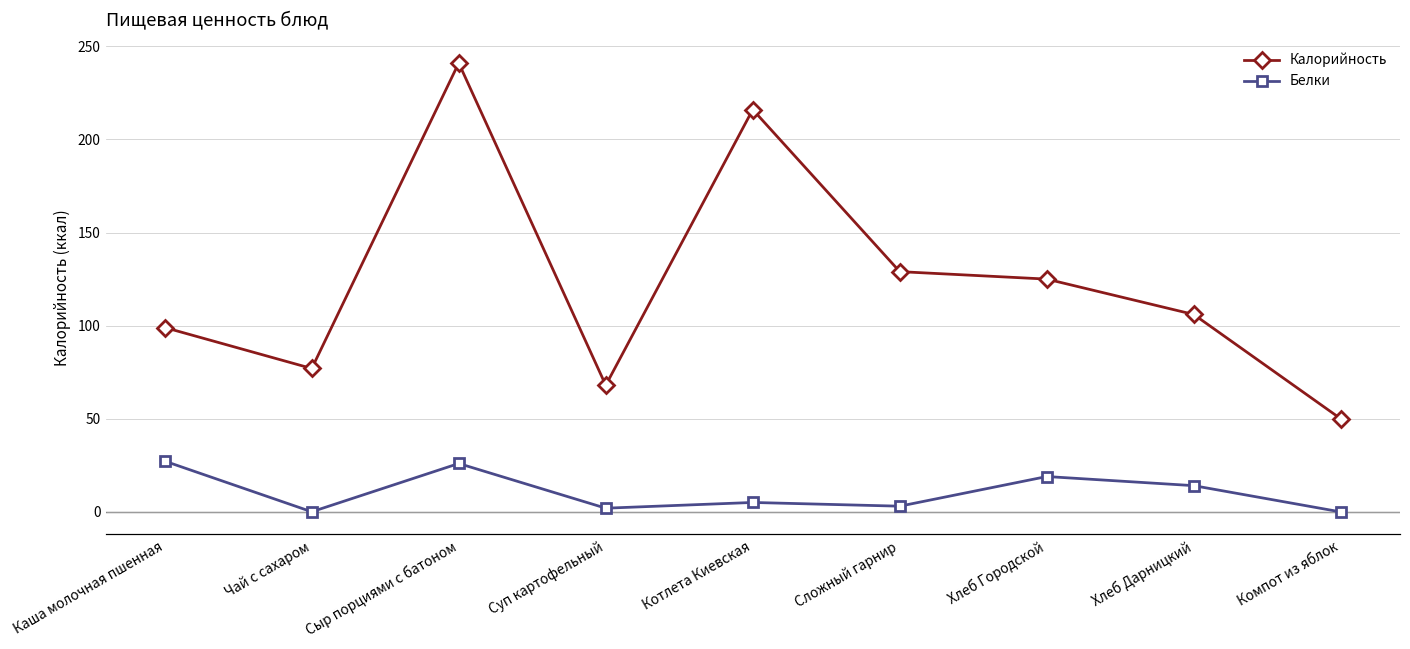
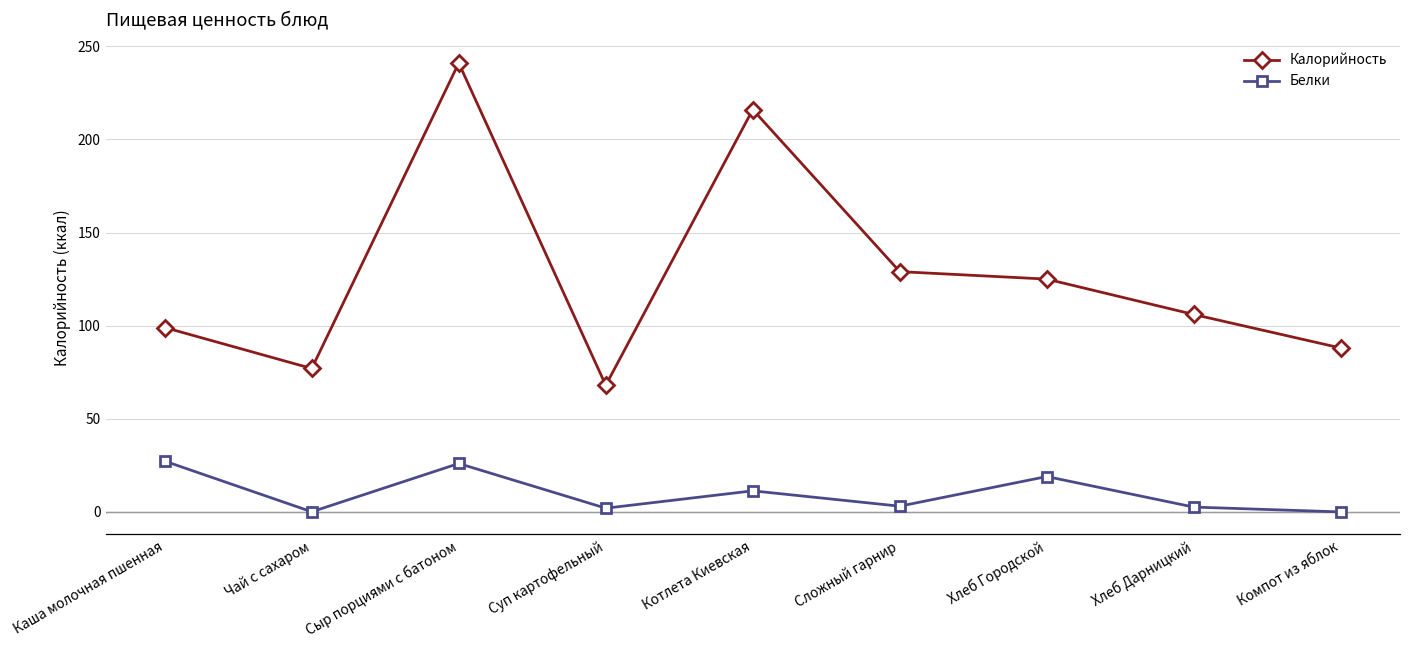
Белки, Котлета Киевская: 5 -> 11
Белки, Хлеб Дарницкий: 14 -> 3
Калорийность, Компот из яблок: 50 -> 88
